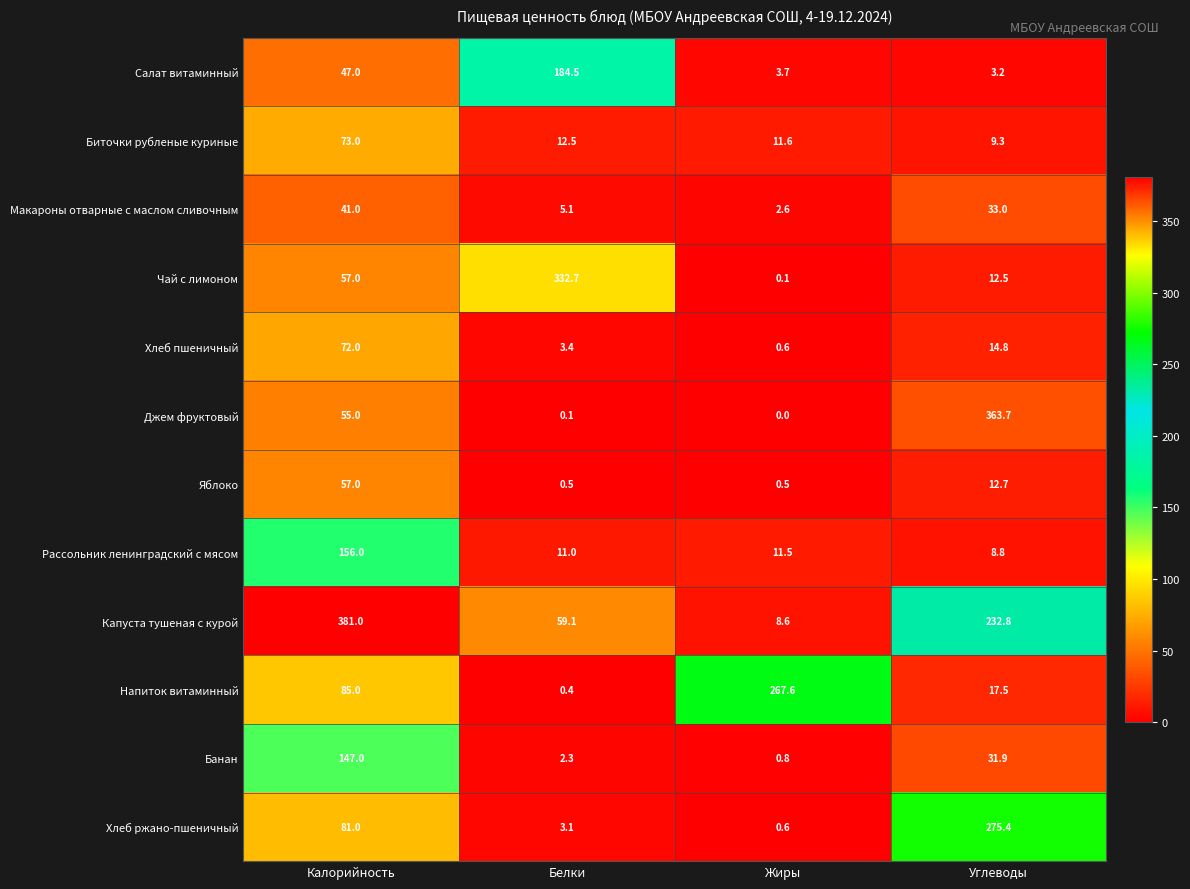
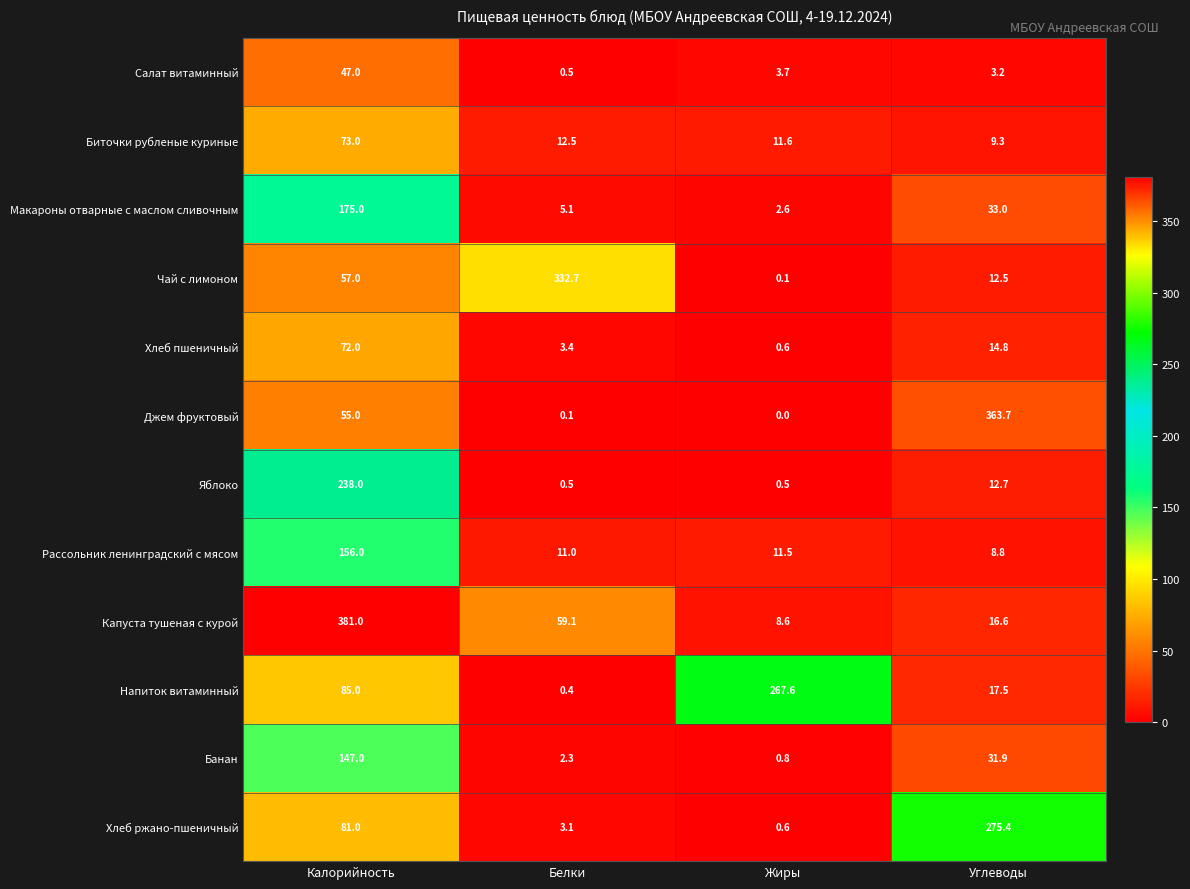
Салат витаминный, Белки: 184.5 -> 0.5
Макароны отварные с маслом сливочным, Калорийность: 41.0 -> 175.0
Яблоко, Калорийность: 57.0 -> 238.0
Капуста тушеная с курой, Углеводы: 232.8 -> 16.6
